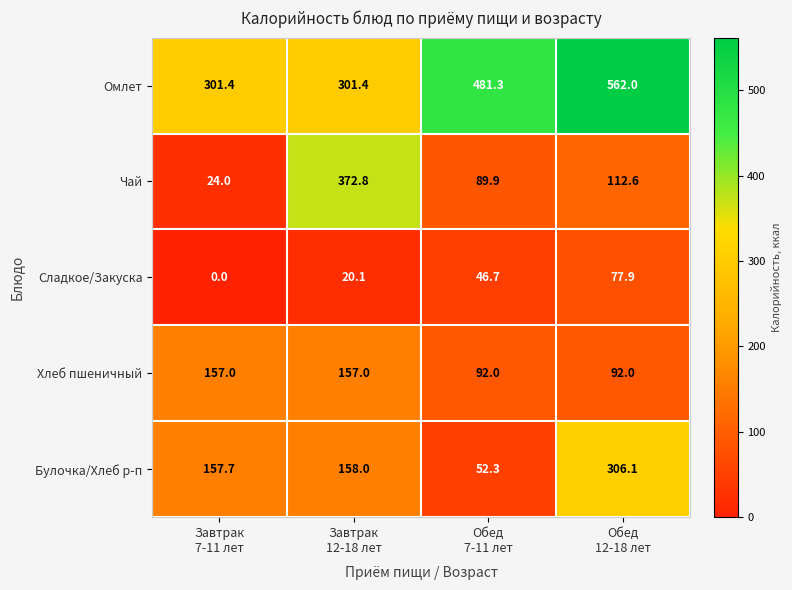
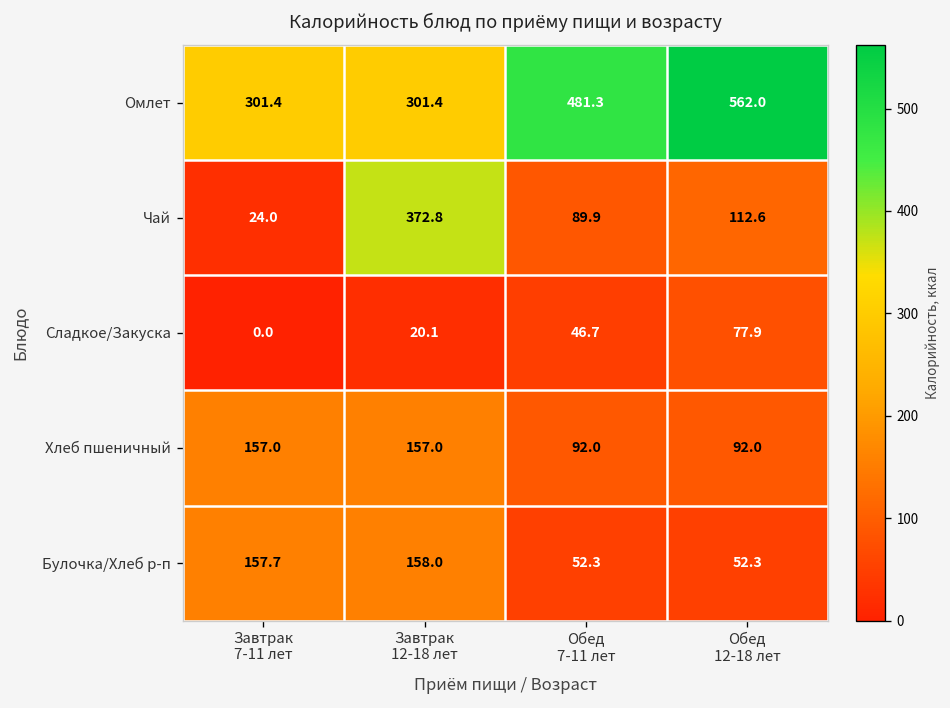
Булочка/Хлеб р-п, Обед 12-18 лет: 306.1 -> 52.3
